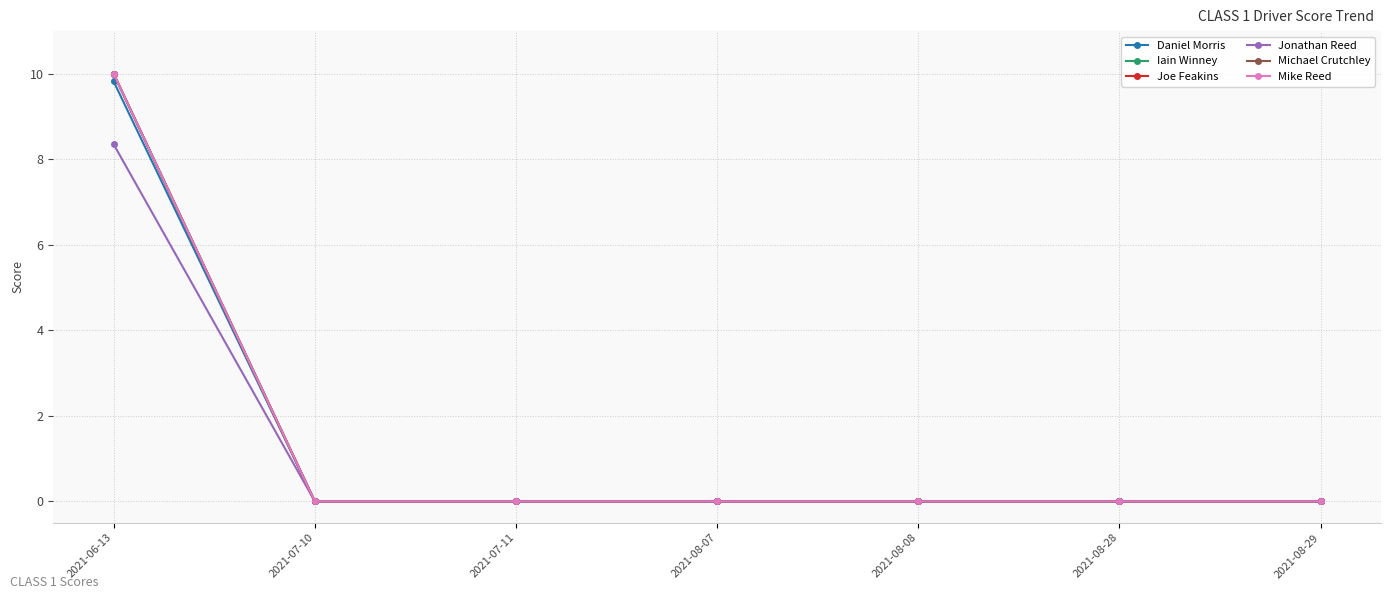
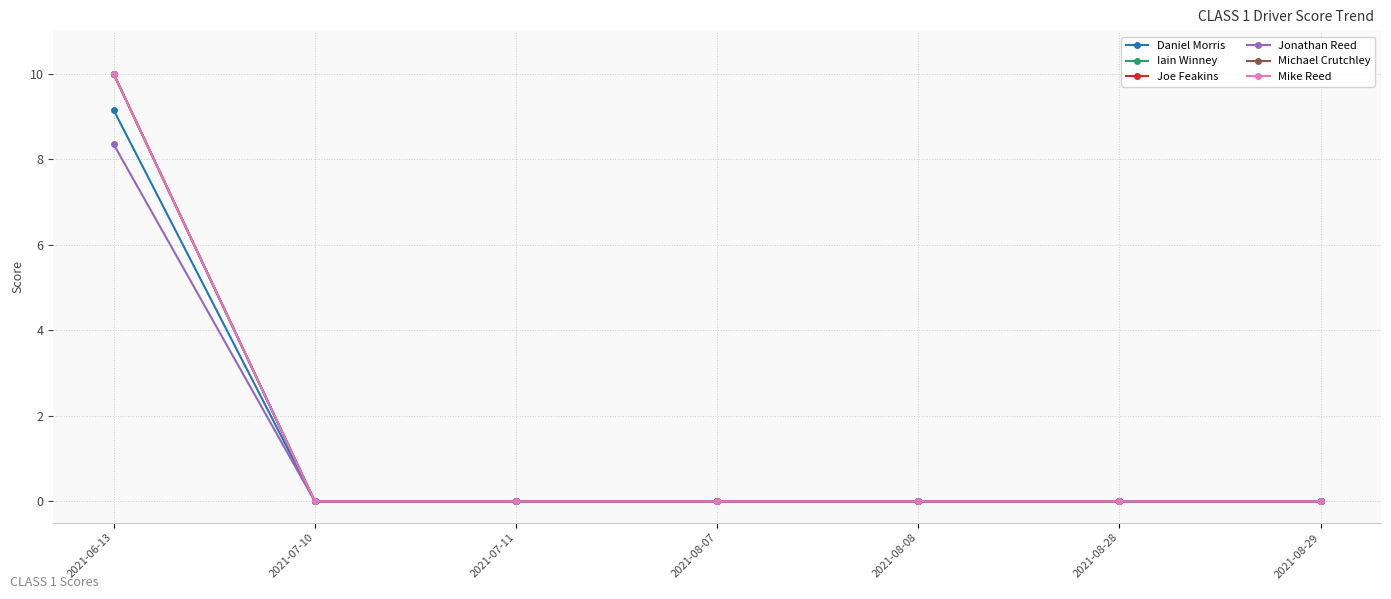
Daniel Morris, 2021-06-13: 9.8 -> 9.2
